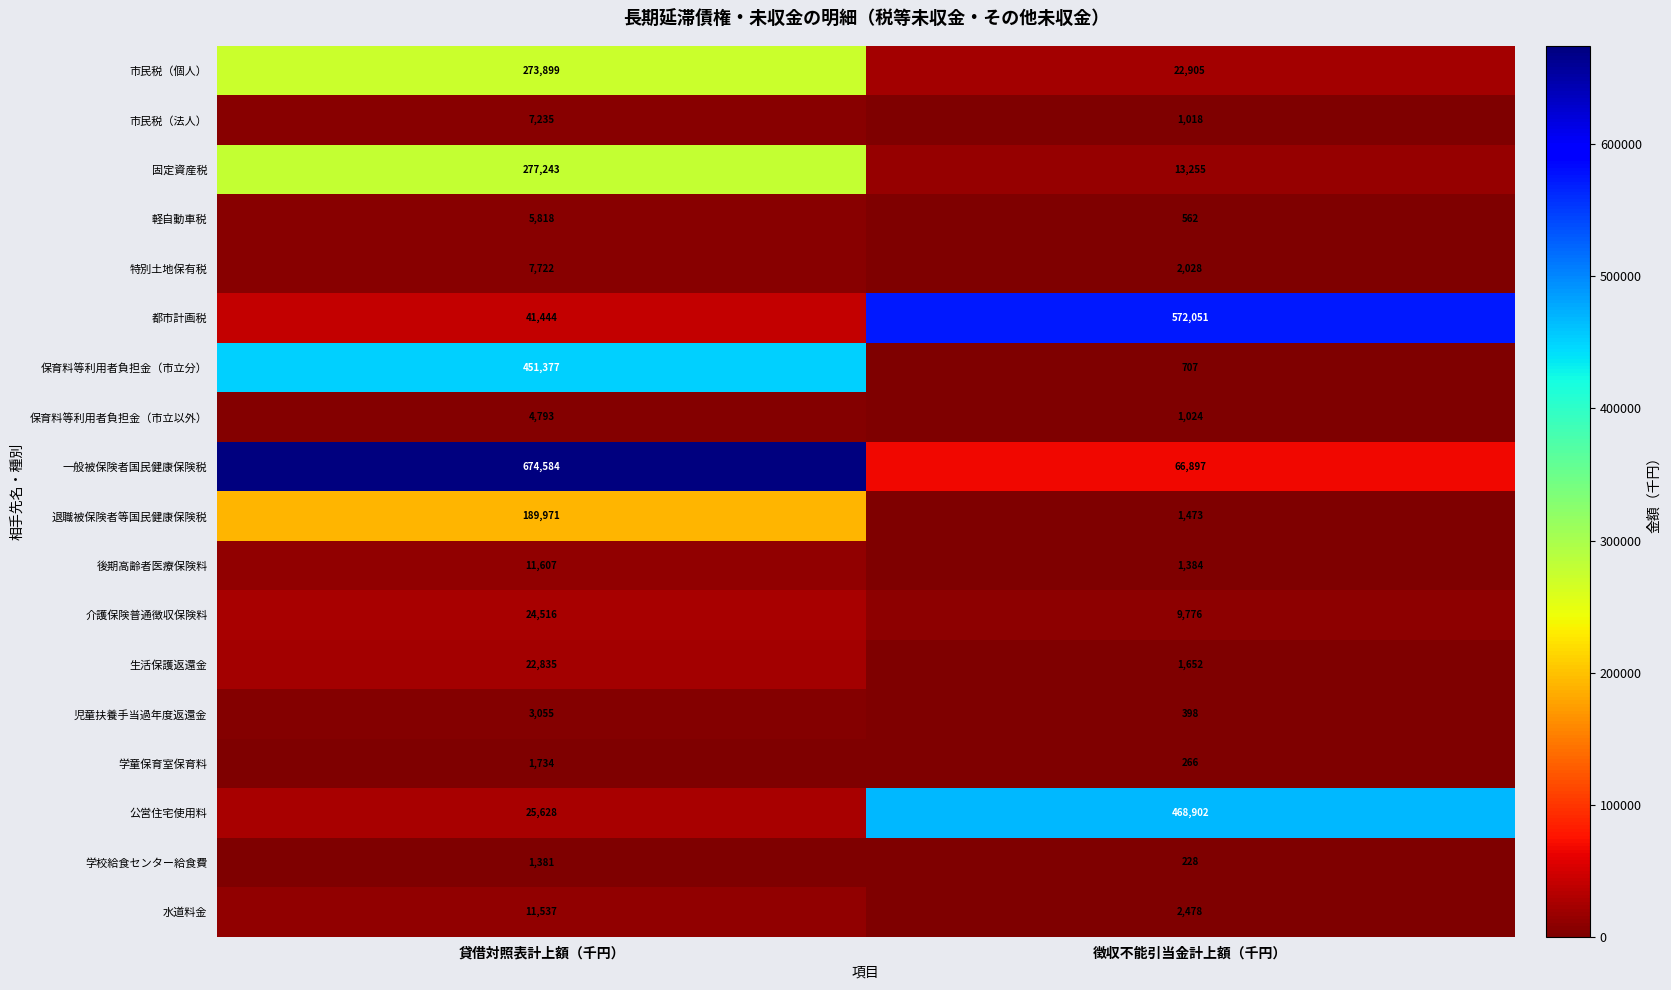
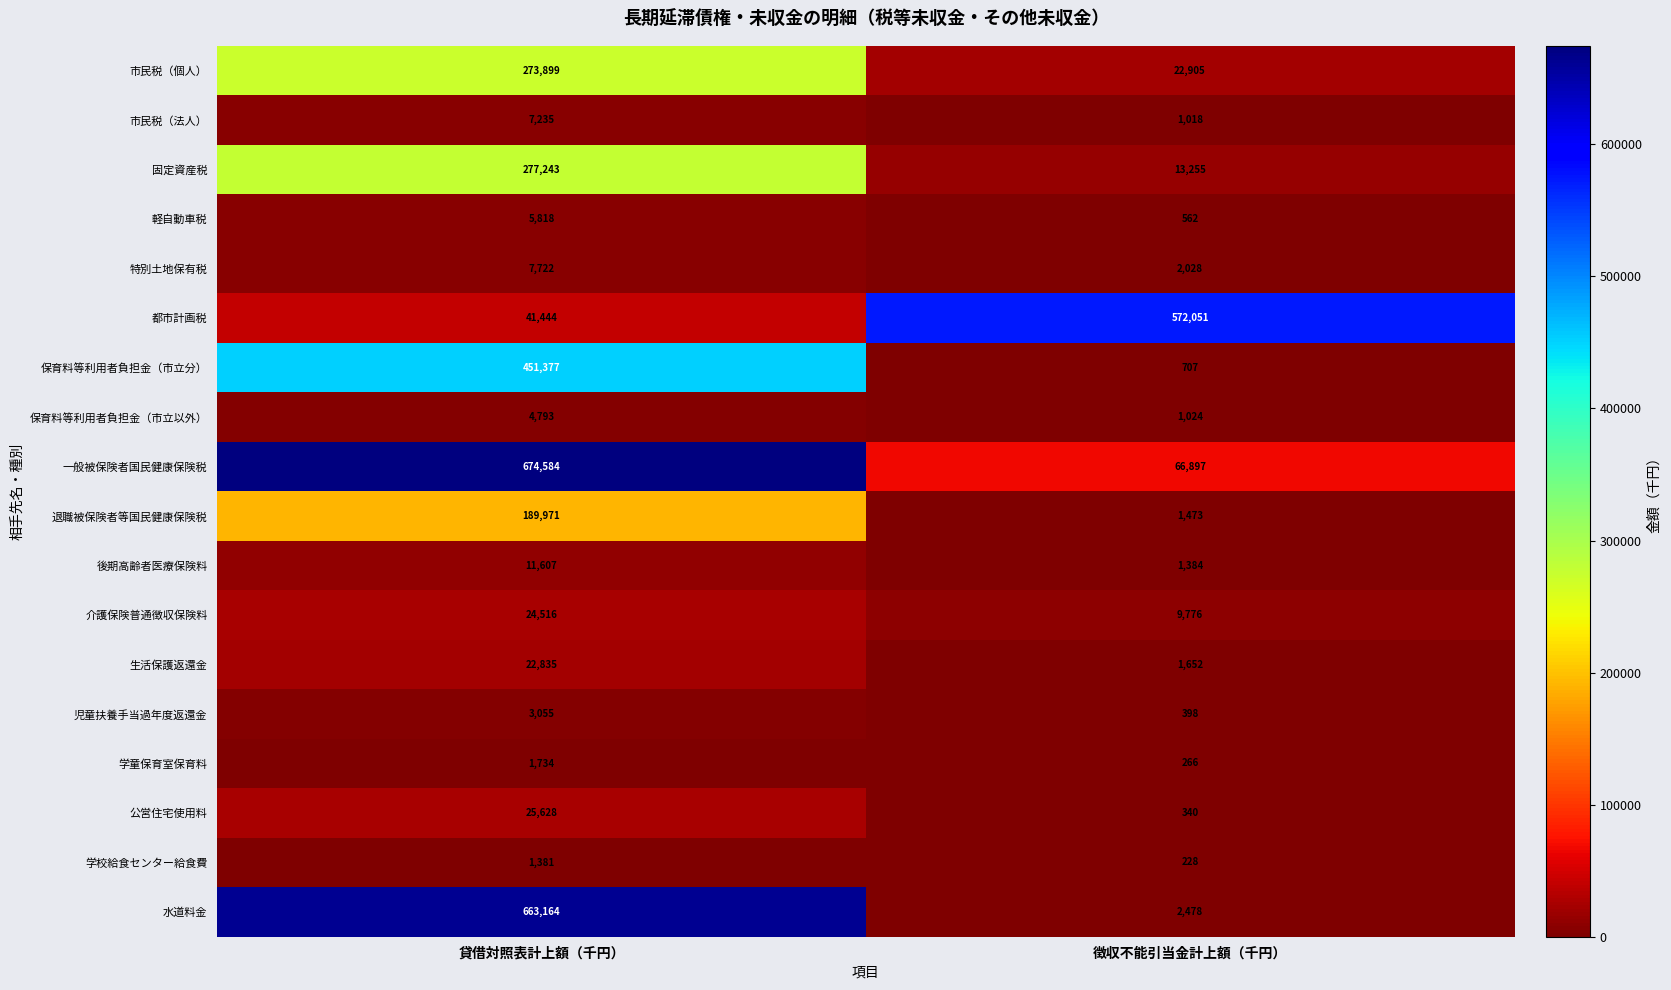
公営住宅使用料, 徴収不能引当金計上額（千円）: 468,902 -> 340
水道料金, 貸借対照表計上額（千円）: 11,537 -> 663,164
